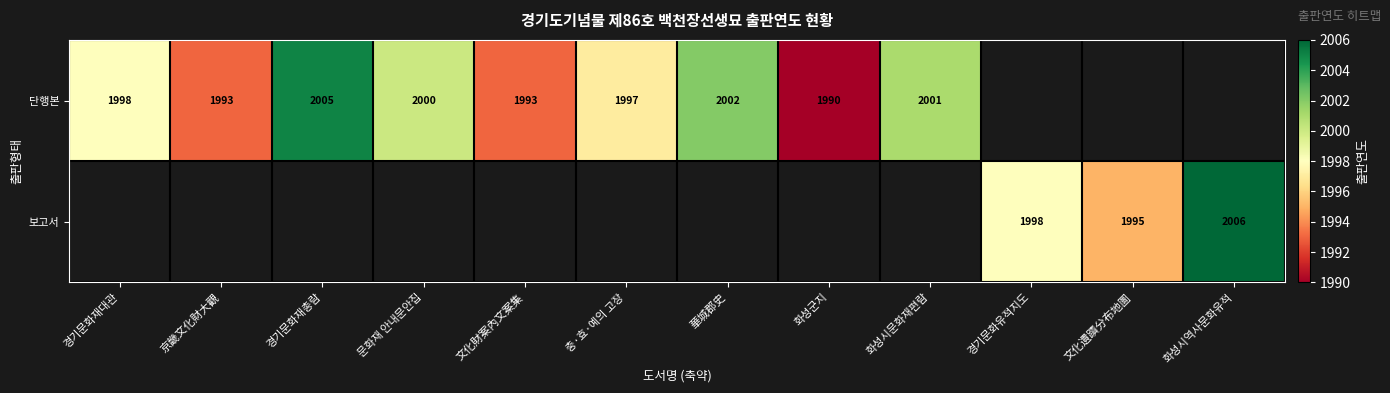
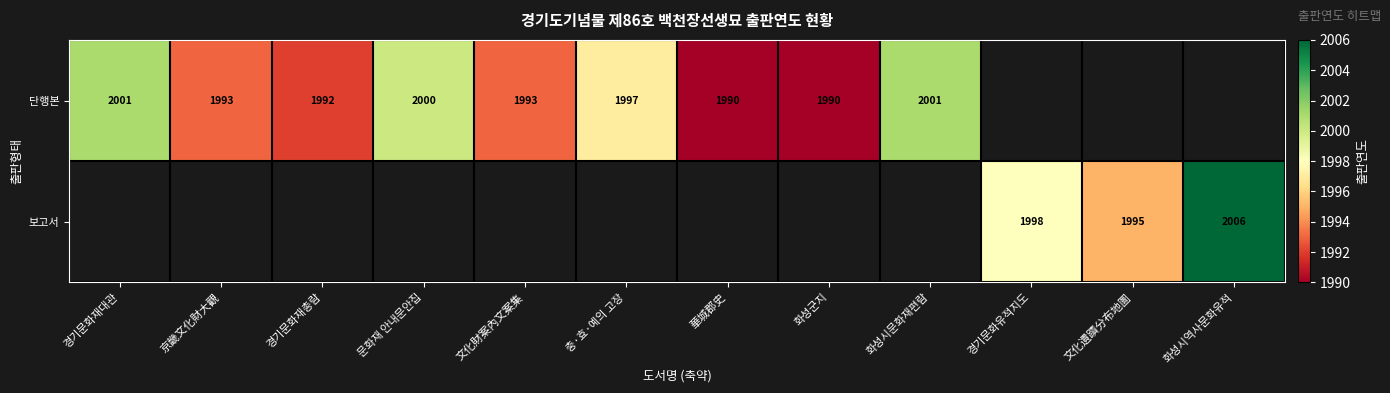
단행본, 경기문화재대관: 1998 -> 2001
단행본, 경기문화재총람: 2005 -> 1992
단행본, 華城郡史: 2002 -> 1990
